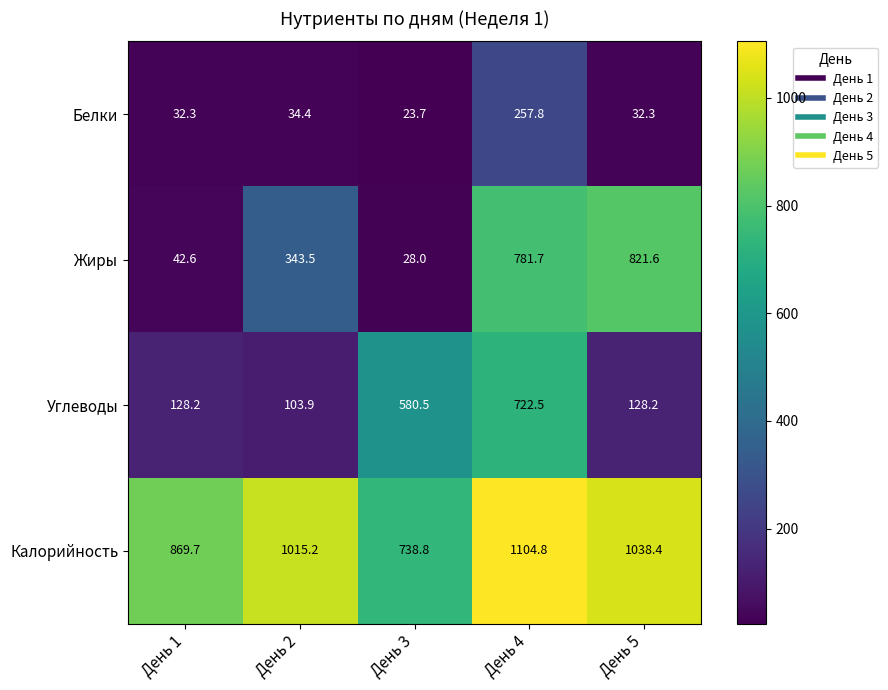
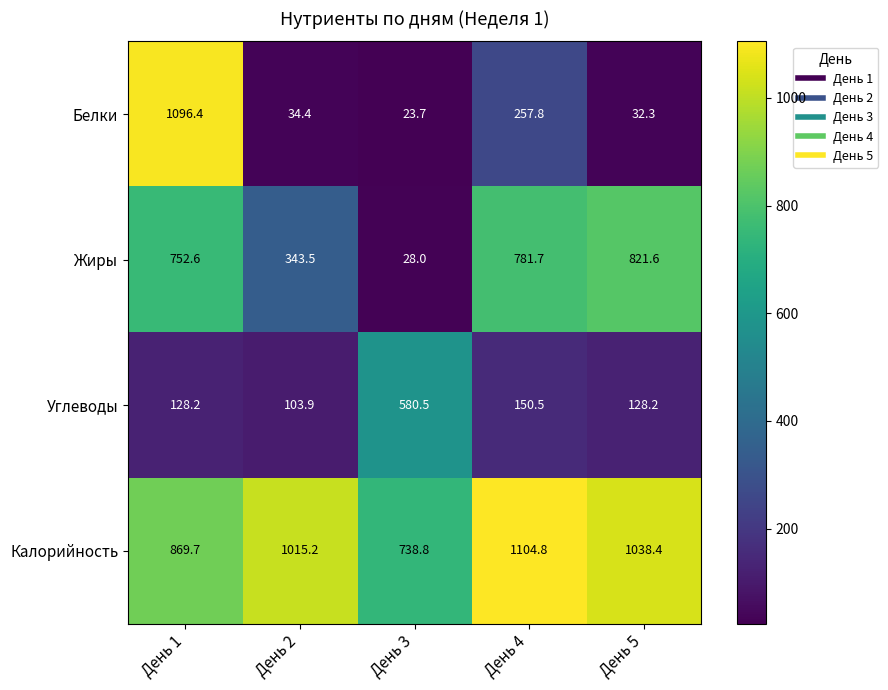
Белки, День 1: 32.3 -> 1096.4
Жиры, День 1: 42.6 -> 752.6
Углеводы, День 4: 722.5 -> 150.5
